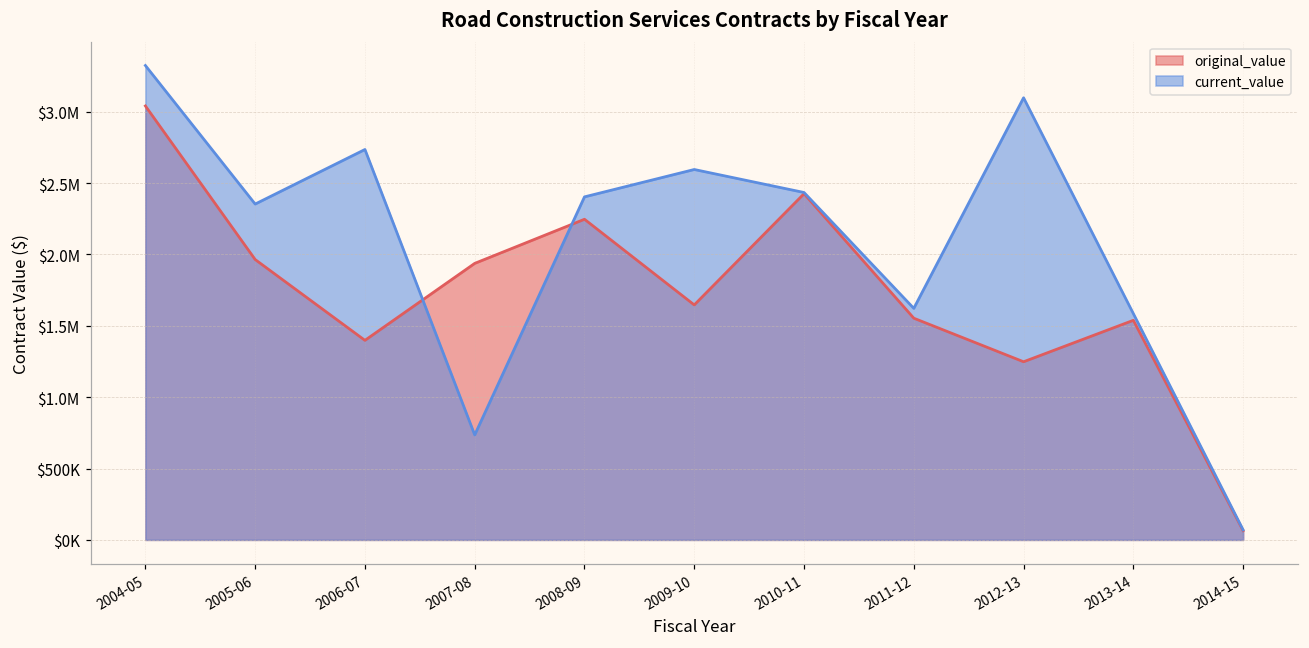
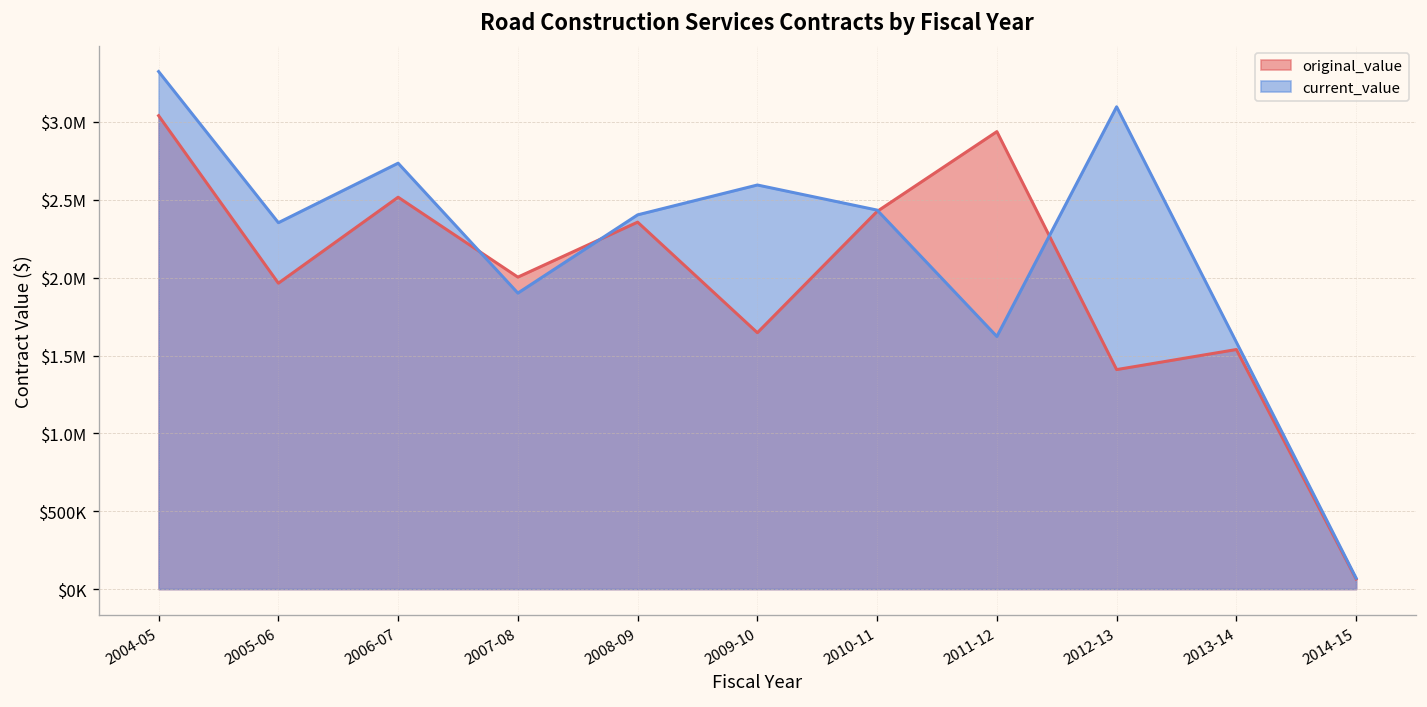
original_value, 2006-07: $1400000 -> $2520000
original_value, 2007-08: $1940000 -> $2000000
current_value, 2007-08: $740000 -> $1900000
original_value, 2008-09: $2250000 -> $2360000
original_value, 2011-12: $1550000 -> $2940000
original_value, 2012-13: $1250000 -> $1410000
